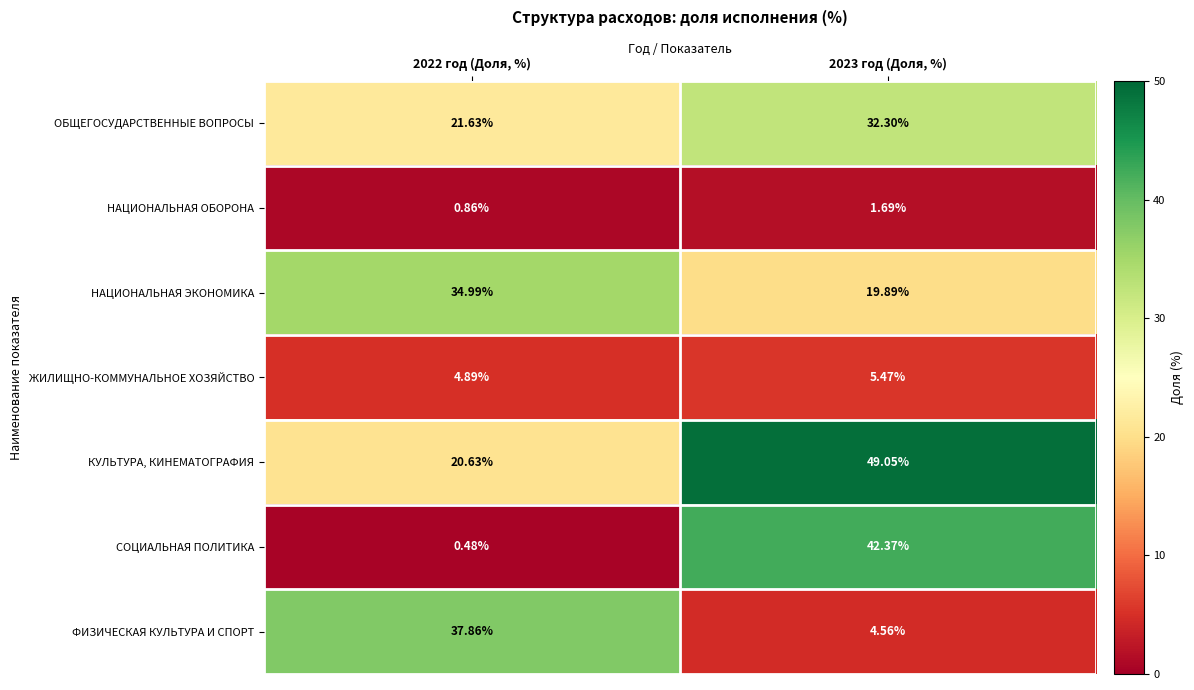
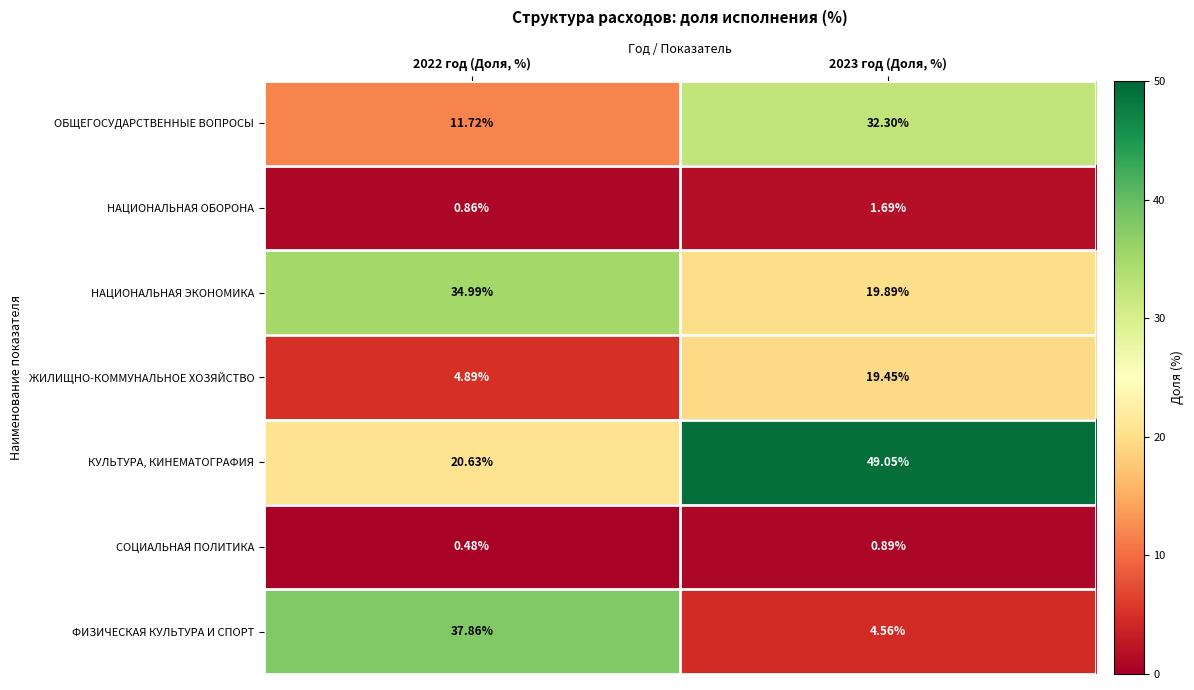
ОБЩЕГОСУДАРСТВЕННЫЕ ВОПРОСЫ, 2022 год (Доля, %): 21.63% -> 11.72%
ЖИЛИЩНО-КОММУНАЛЬНОЕ ХОЗЯЙСТВО, 2023 год (Доля, %): 5.47% -> 19.45%
СОЦИАЛЬНАЯ ПОЛИТИКА, 2023 год (Доля, %): 42.37% -> 0.89%
